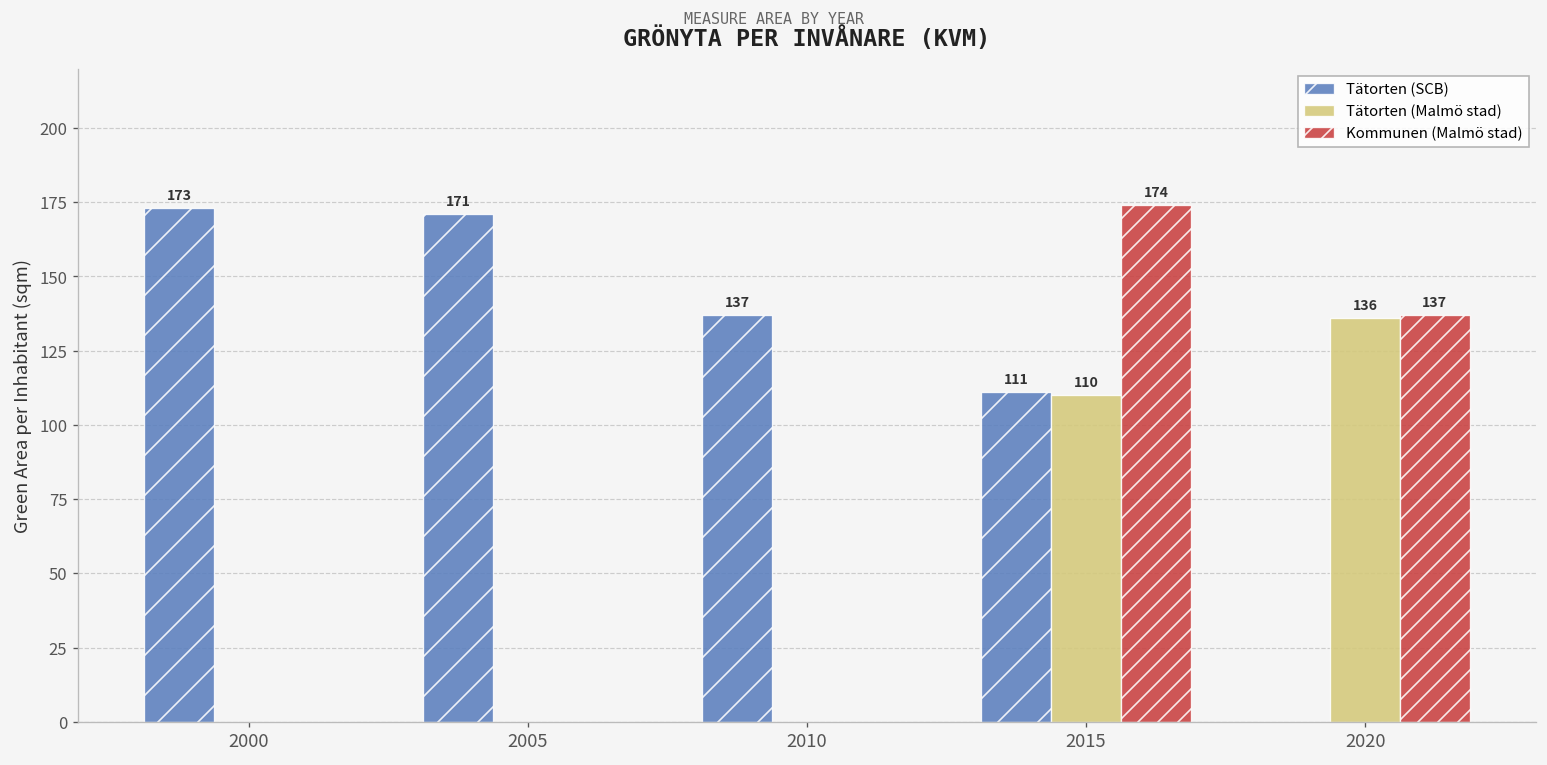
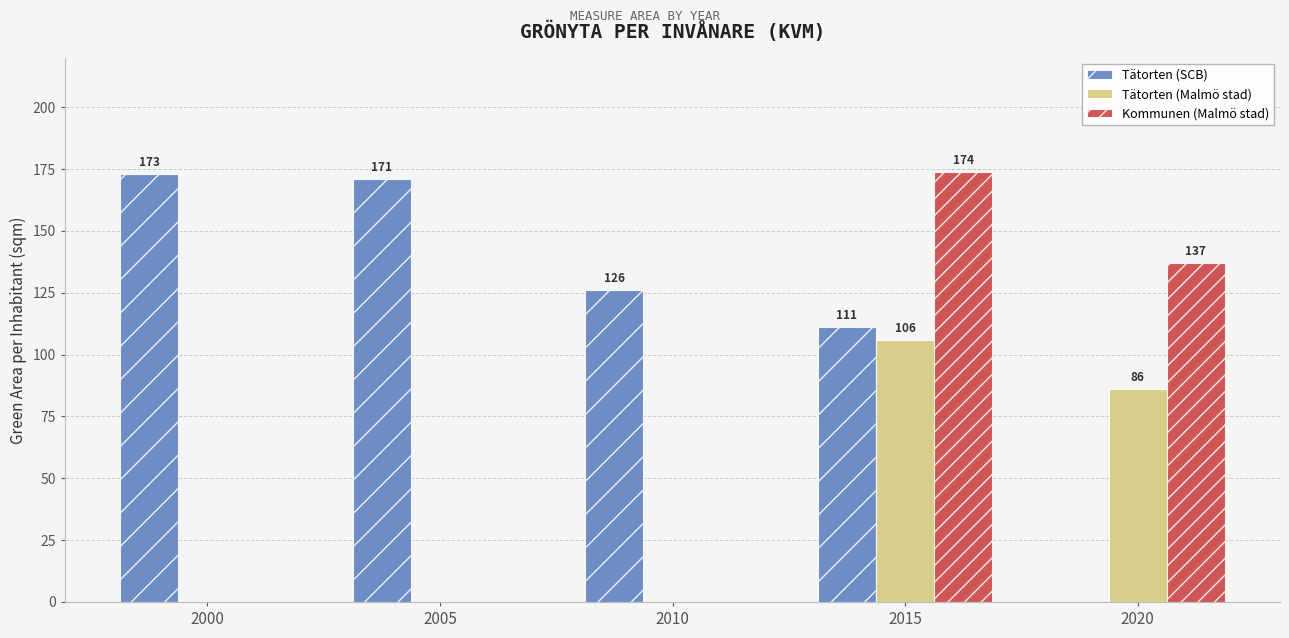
Tätorten (SCB), 2010: 137 -> 126
Tätorten (Malmö stad), 2015: 110 -> 106
Tätorten (Malmö stad), 2020: 136 -> 86
